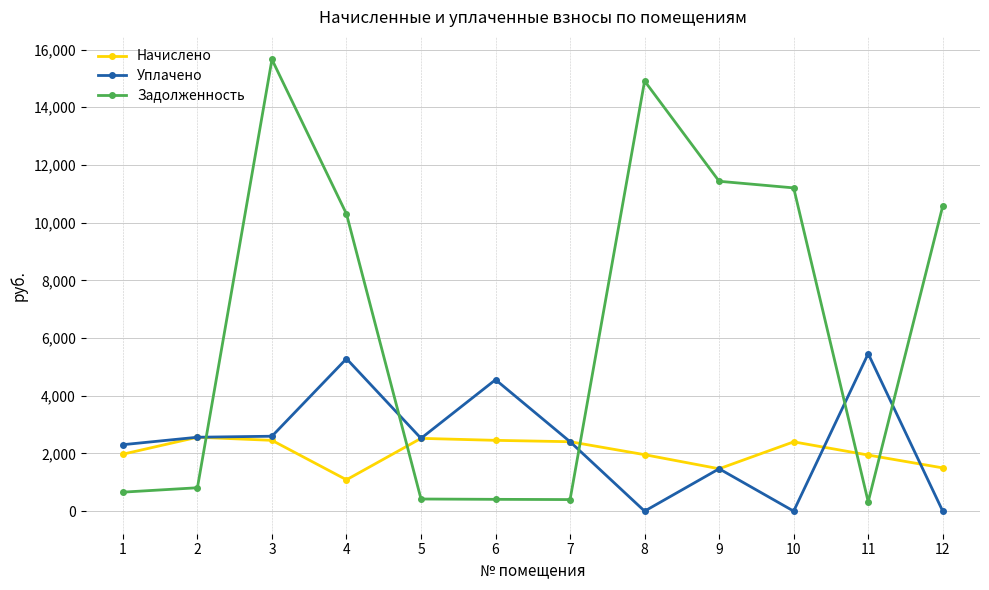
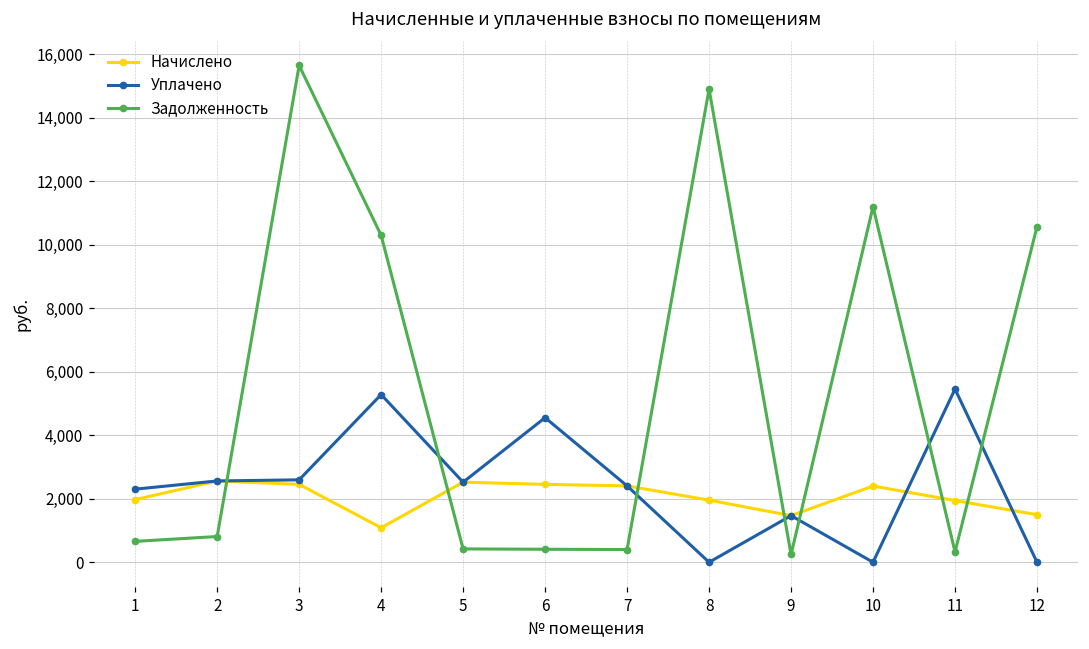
Задолженность, 9: 11,400 -> 200
